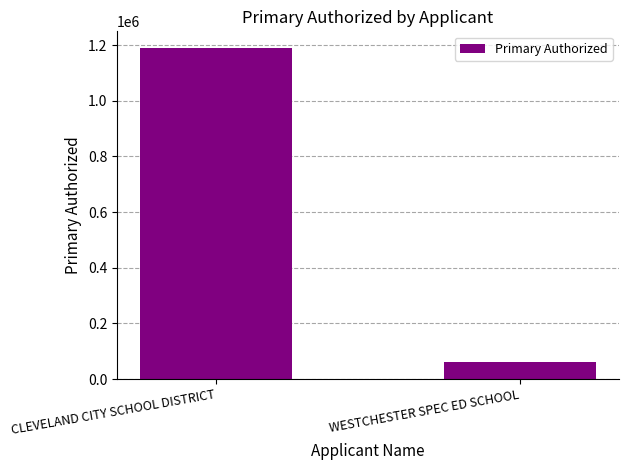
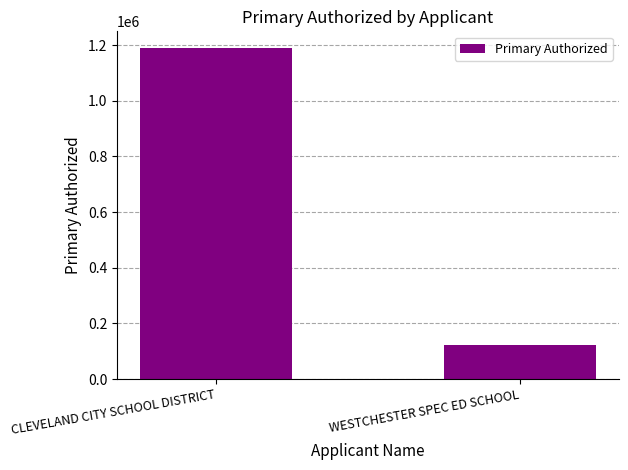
WESTCHESTER SPEC ED SCHOOL: 60000 -> 120000
